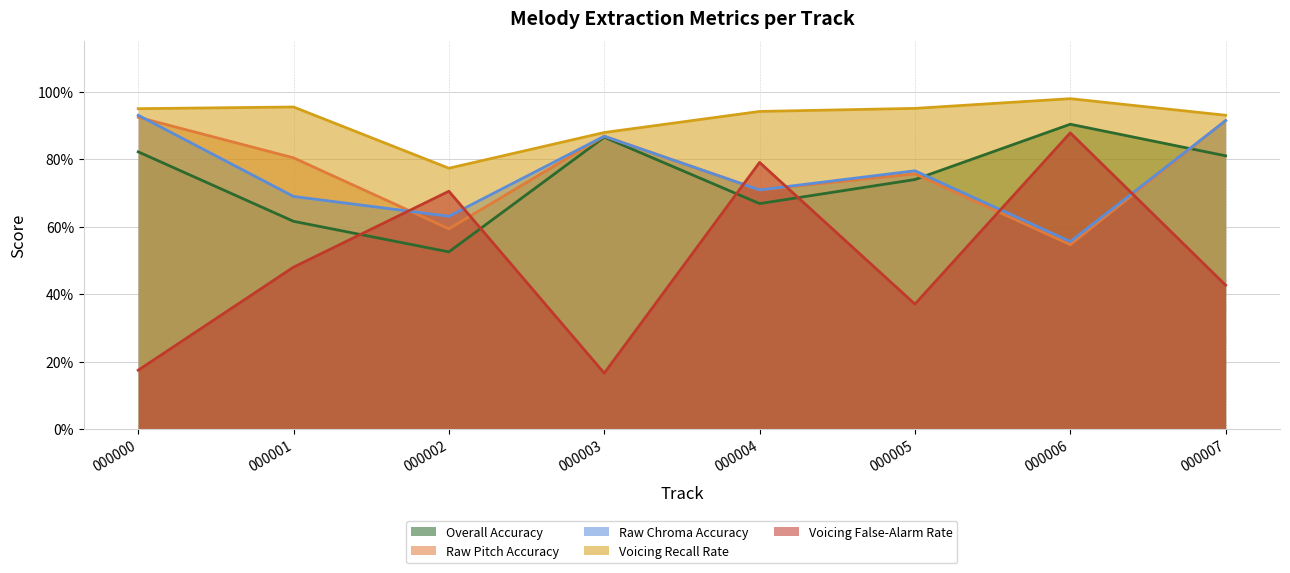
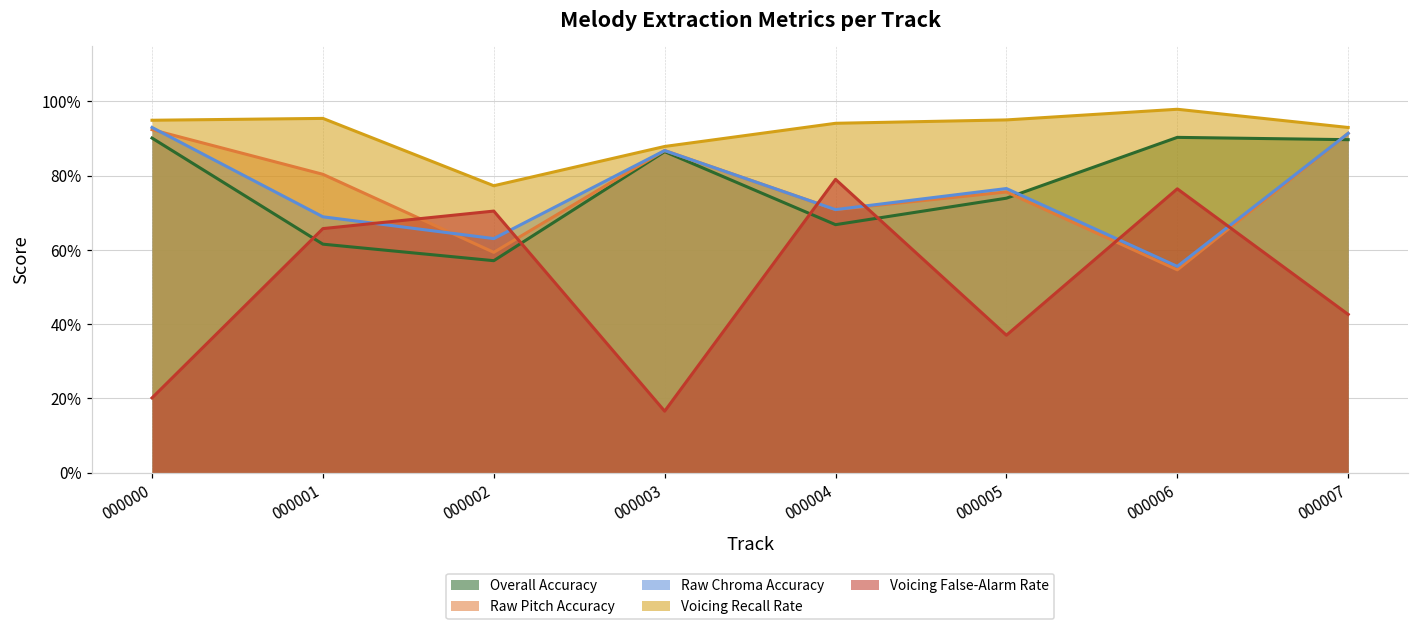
Overall Accuracy, 000000: 82% -> 90%
Voicing False-Alarm Rate, 000000: 17% -> 20%
Voicing False-Alarm Rate, 000001: 48% -> 66%
Overall Accuracy, 000002: 53% -> 57%
Voicing False-Alarm Rate, 000006: 88% -> 76%
Overall Accuracy, 000007: 81% -> 90%
